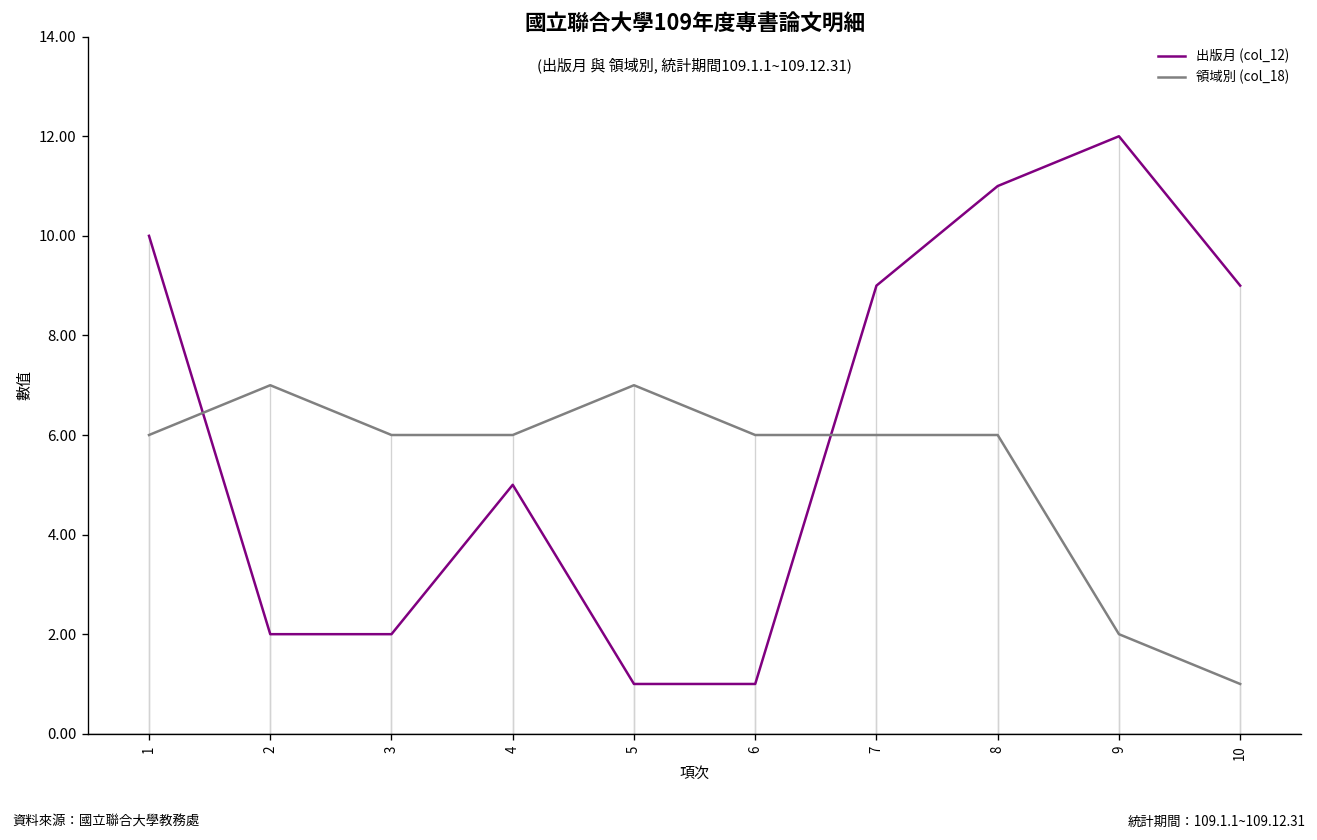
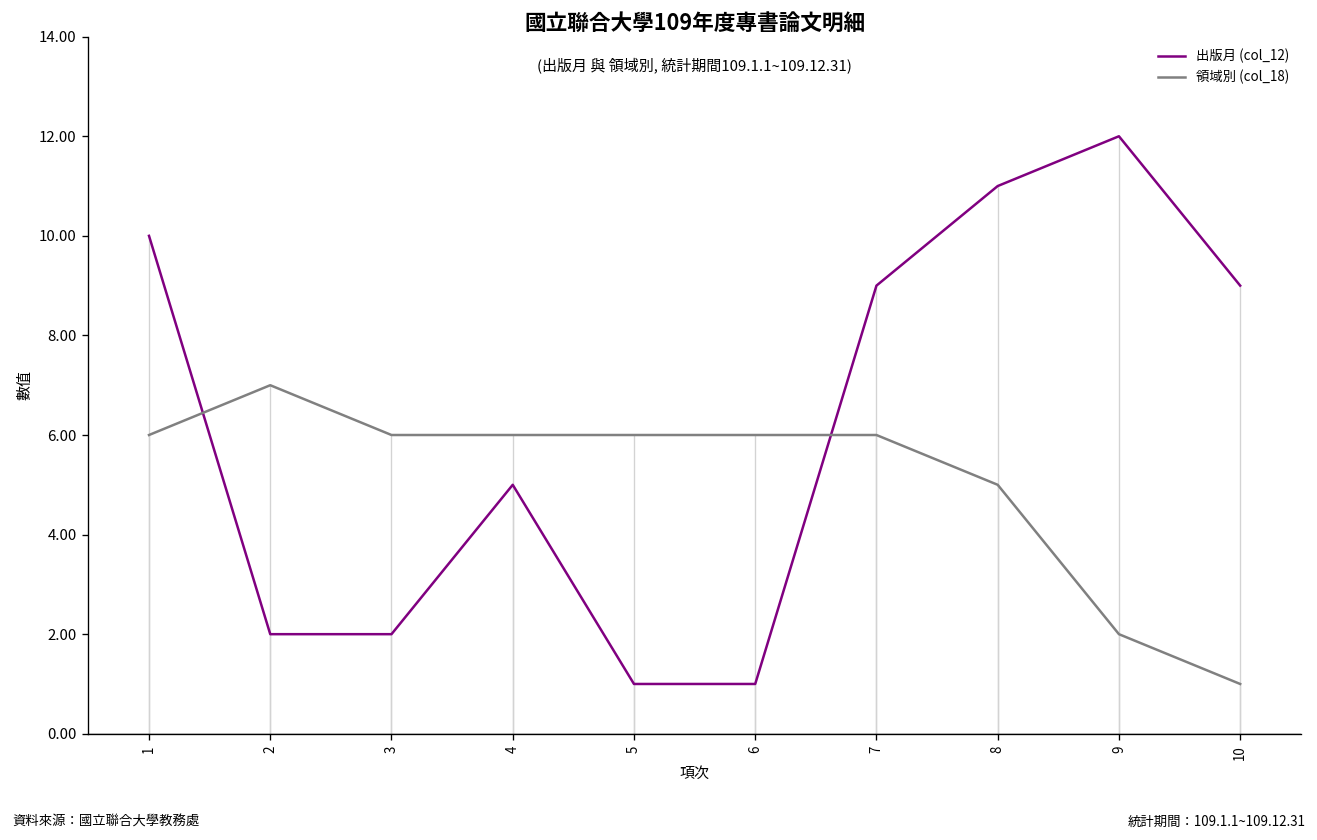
領域別 (col_18), 5: 7 -> 6
領域別 (col_18), 8: 6 -> 5
